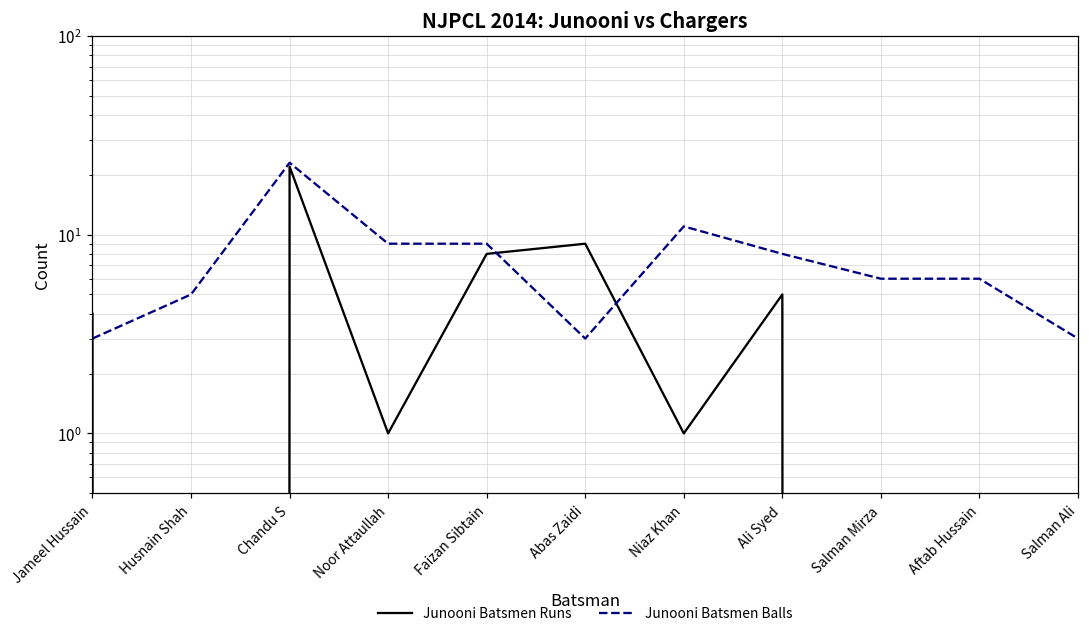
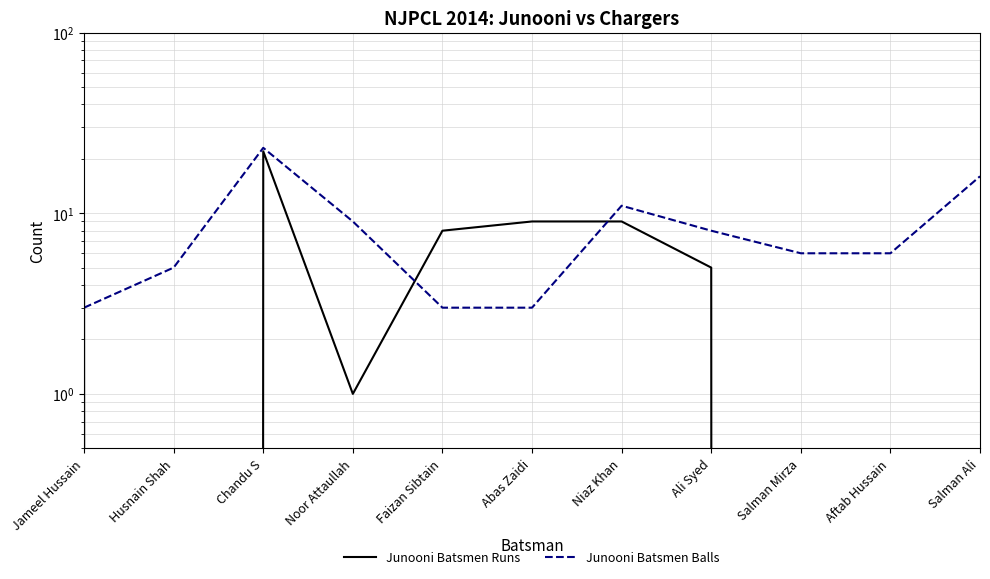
Junooni Batsmen Balls, Faizan Sibtain: 9 -> 3
Junooni Batsmen Runs, Niaz Khan: 1 -> 9
Junooni Batsmen Balls, Salman Ali: 3 -> 16
